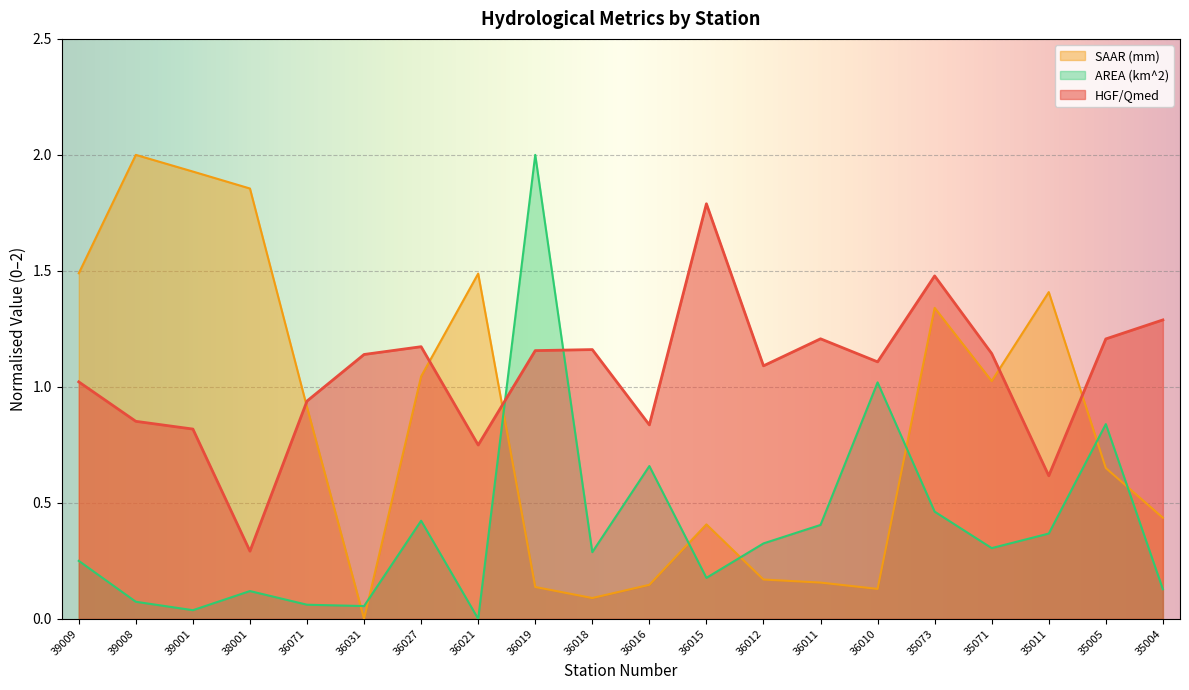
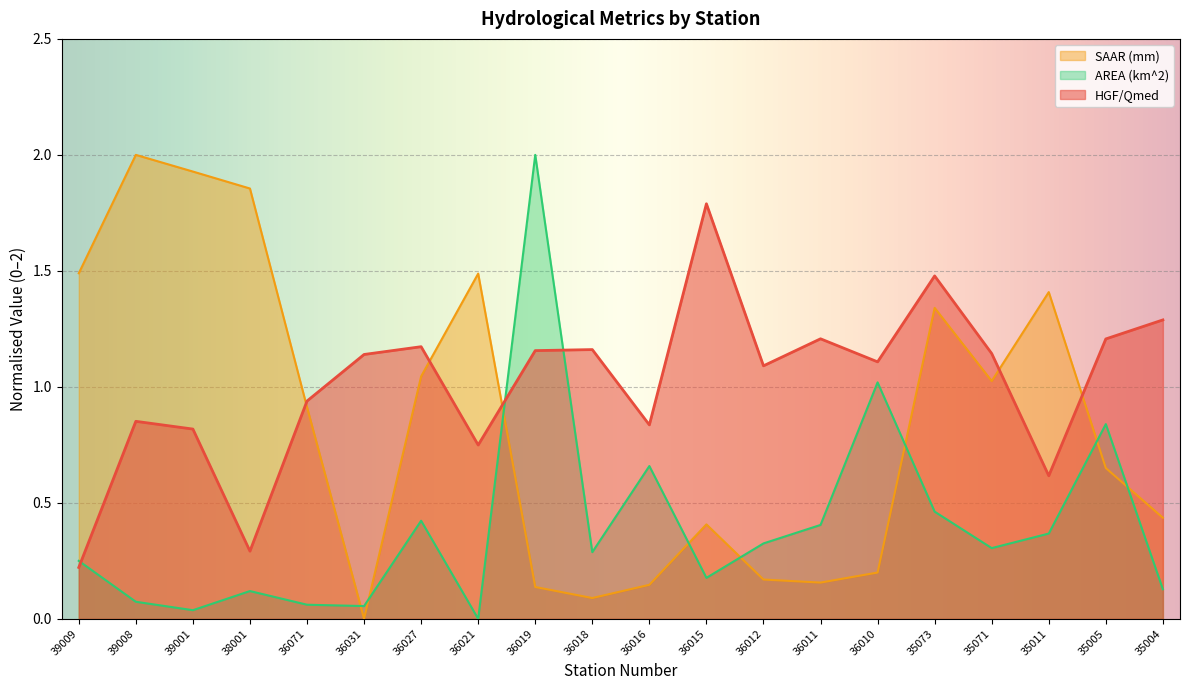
HGF/Qmed, 39009: 1.02 -> 0.22
SAAR (mm), 36010: 0.13 -> 0.20
